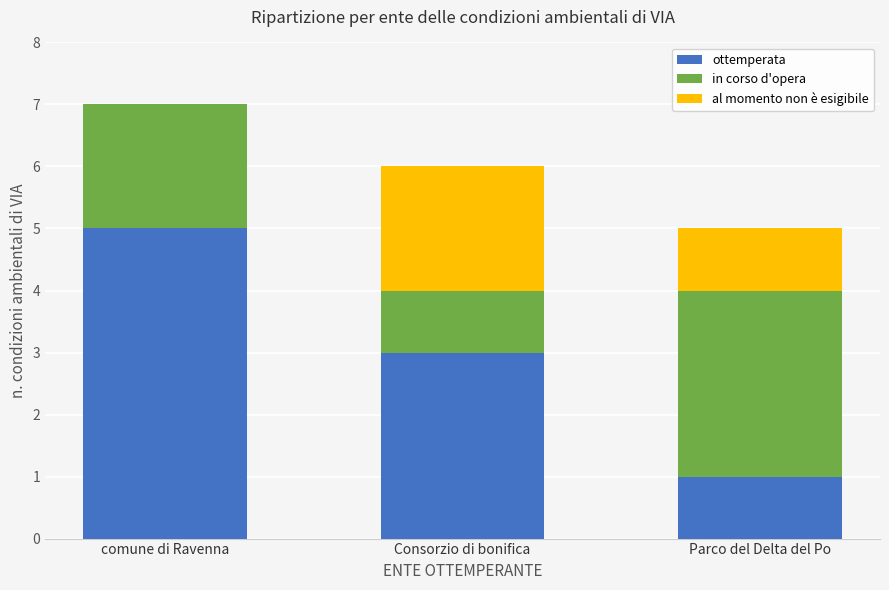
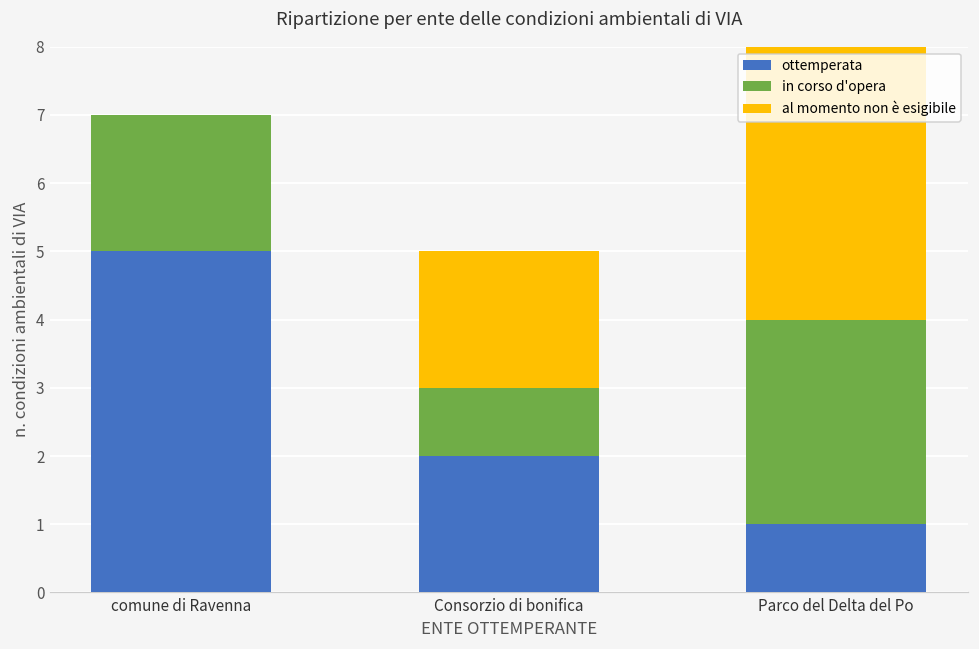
ottemperata, Consorzio di bonifica: 3 -> 2
al momento non è esigibile, Parco del Delta del Po: 1 -> 4
